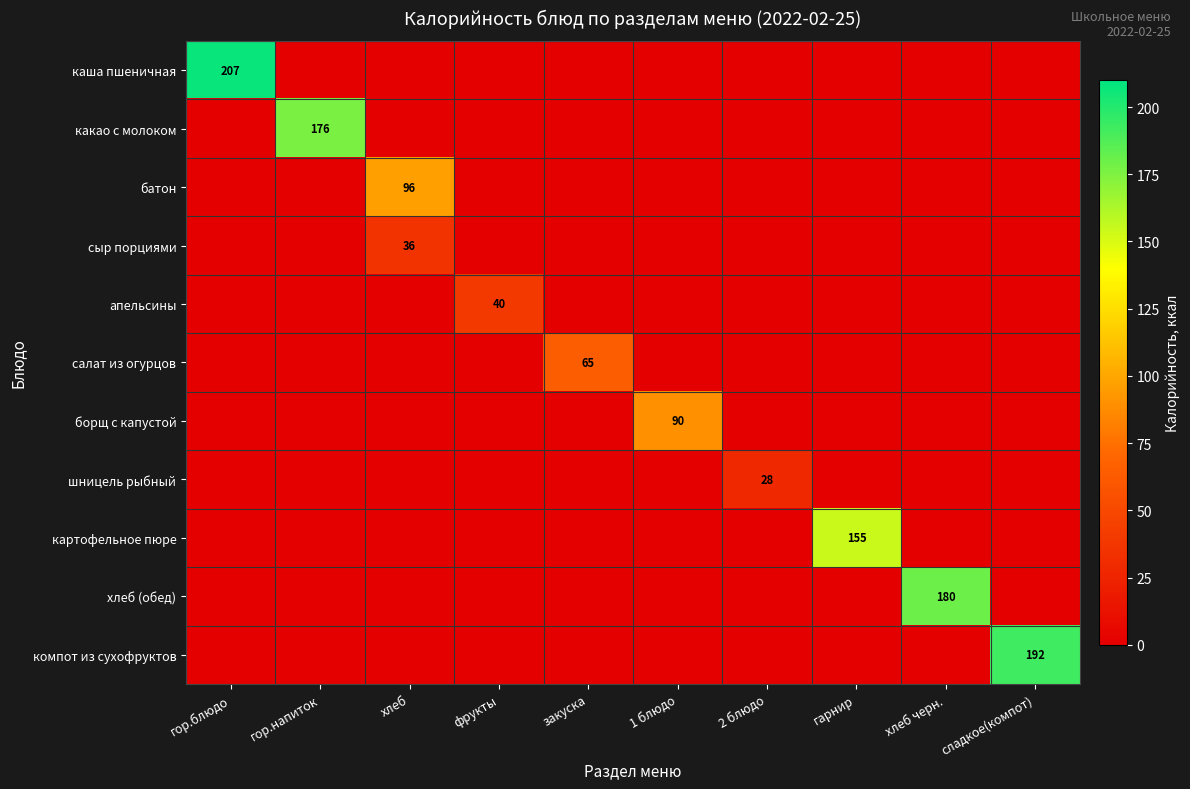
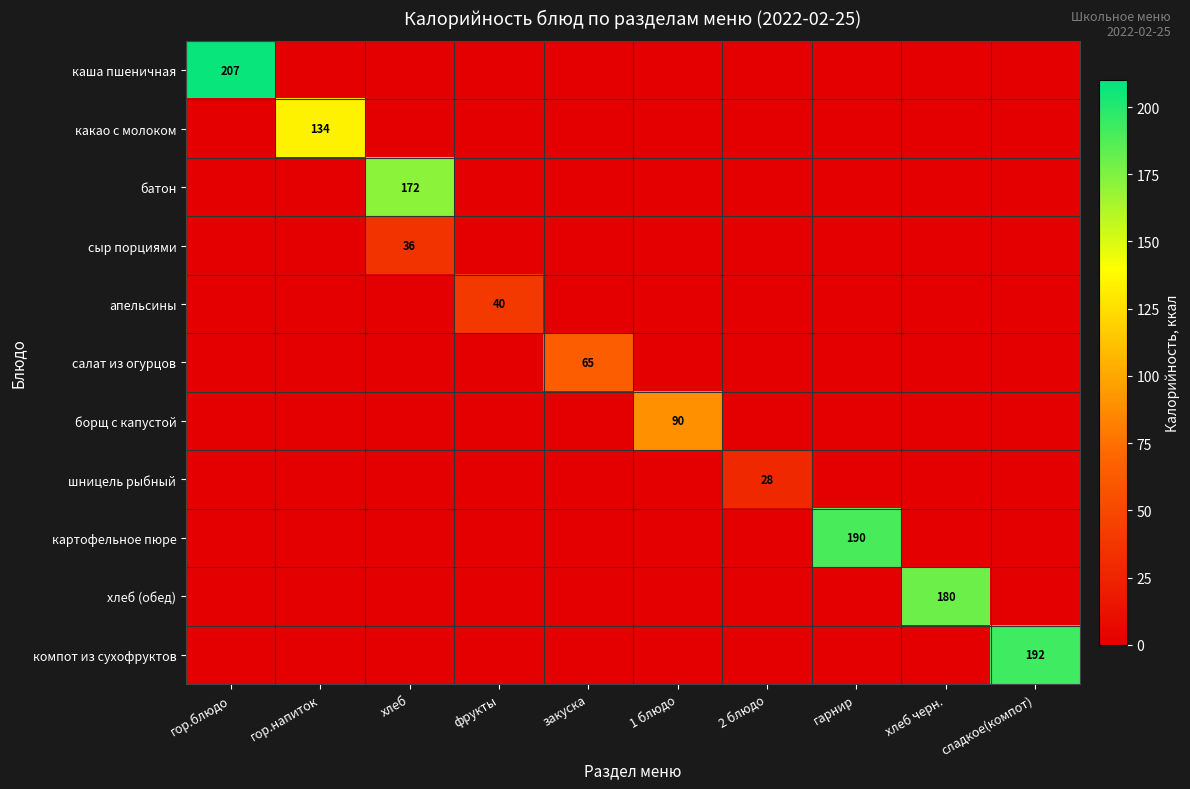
какао с молоком, гор.напиток: 176 -> 134
батон, хлеб: 96 -> 172
картофельное пюре, гарнир: 155 -> 190
